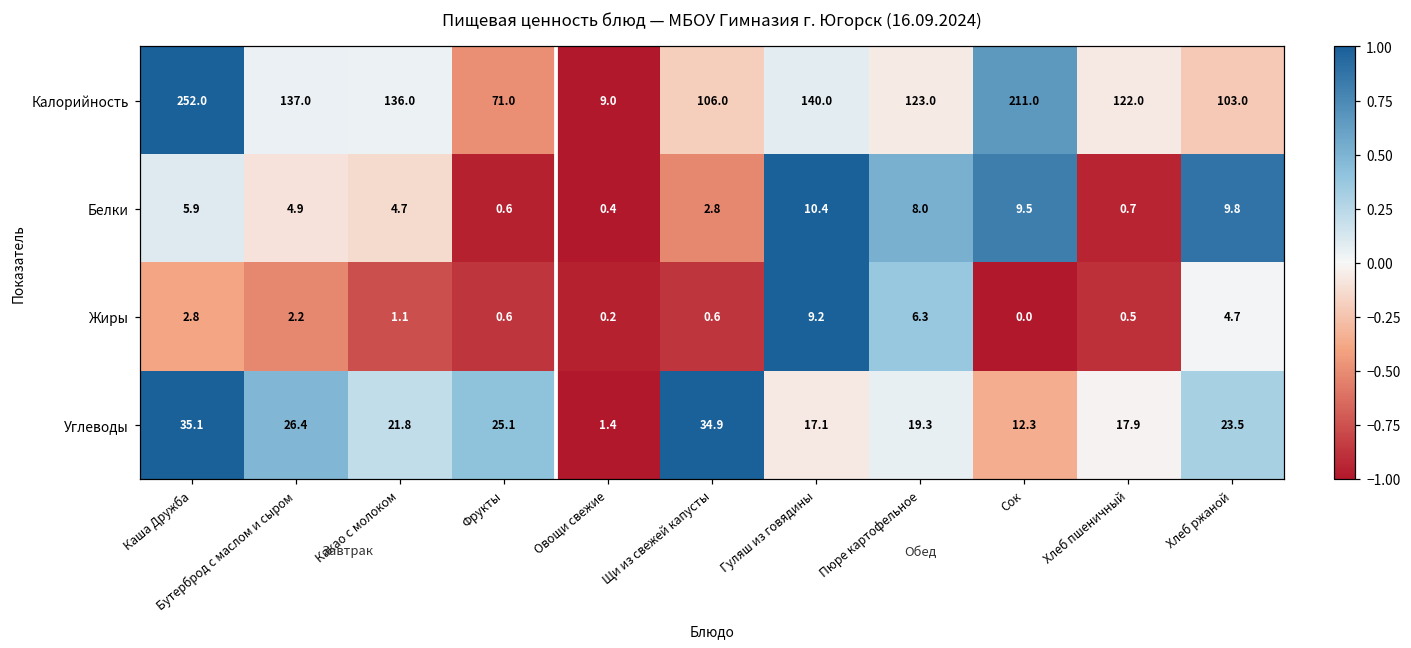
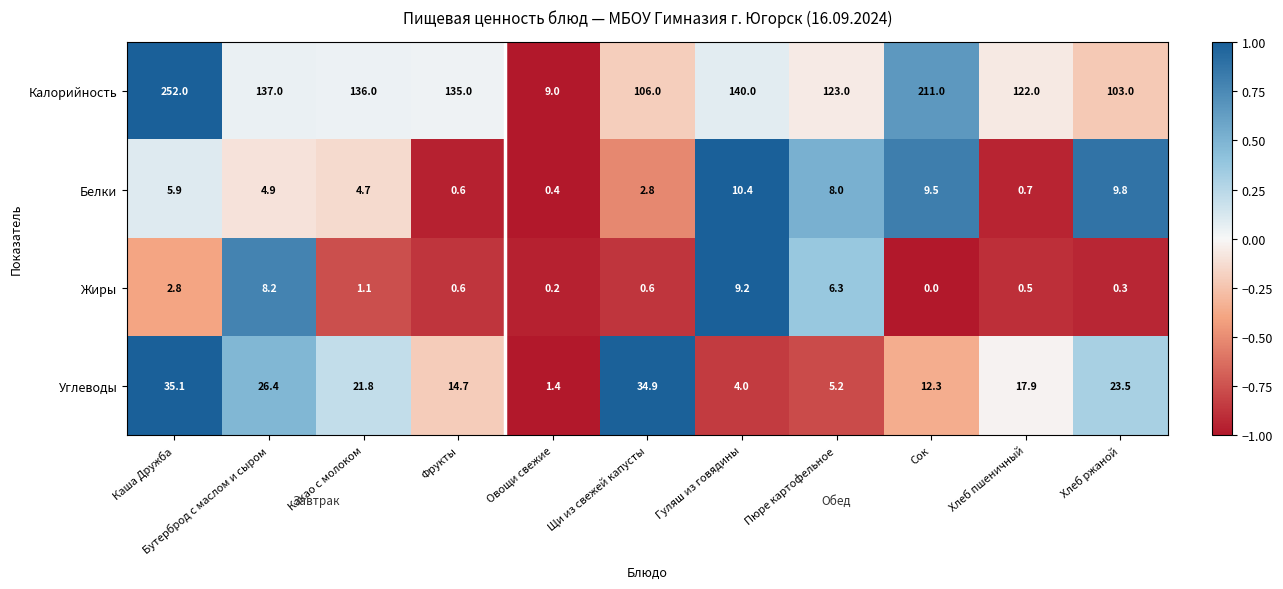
Калорийность, Фрукты: 71.0 -> 135.0
Жиры, Бутерброд с маслом и сыром: 2.2 -> 8.2
Жиры, Хлеб ржаной: 4.7 -> 0.3
Углеводы, Фрукты: 25.1 -> 14.7
Углеводы, Гуляш из говядины: 17.1 -> 4.0
Углеводы, Пюре картофельное: 19.3 -> 5.2
